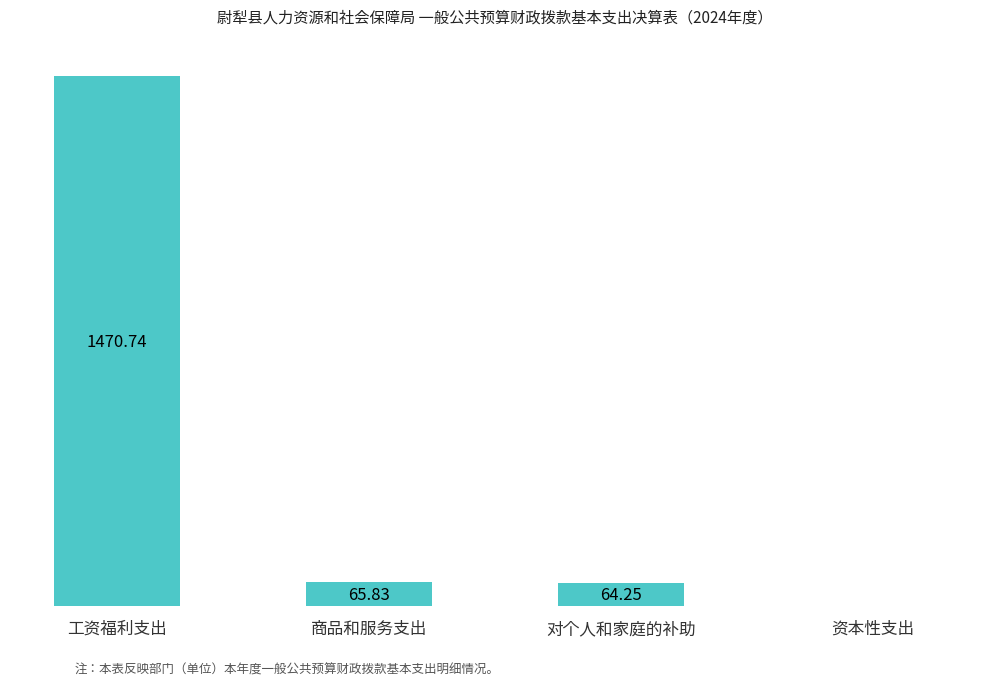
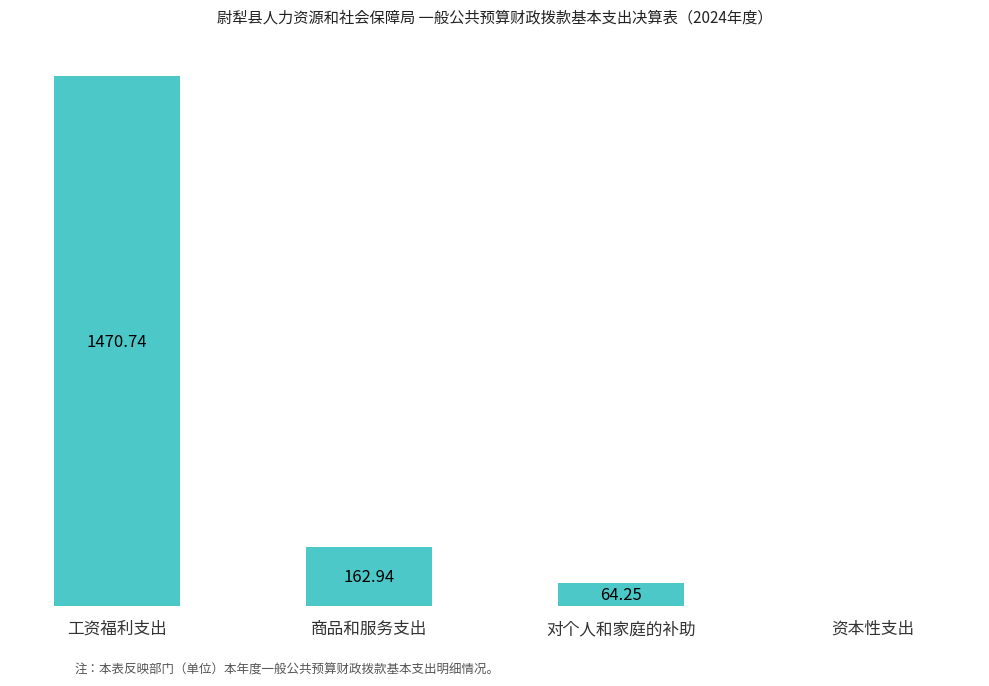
商品和服务支出: 65.83 -> 162.94
